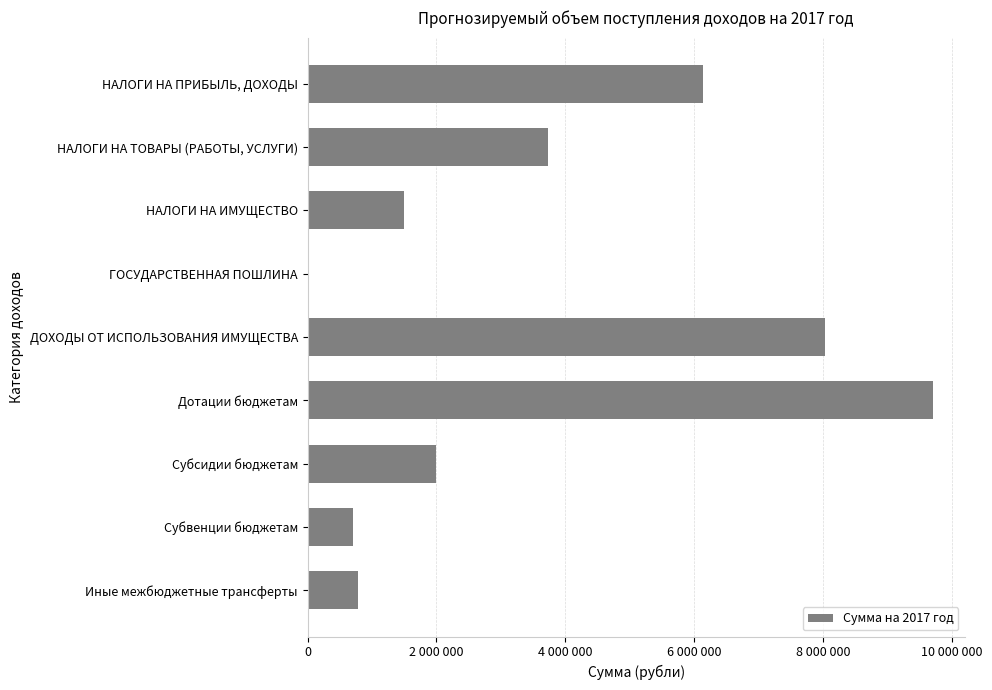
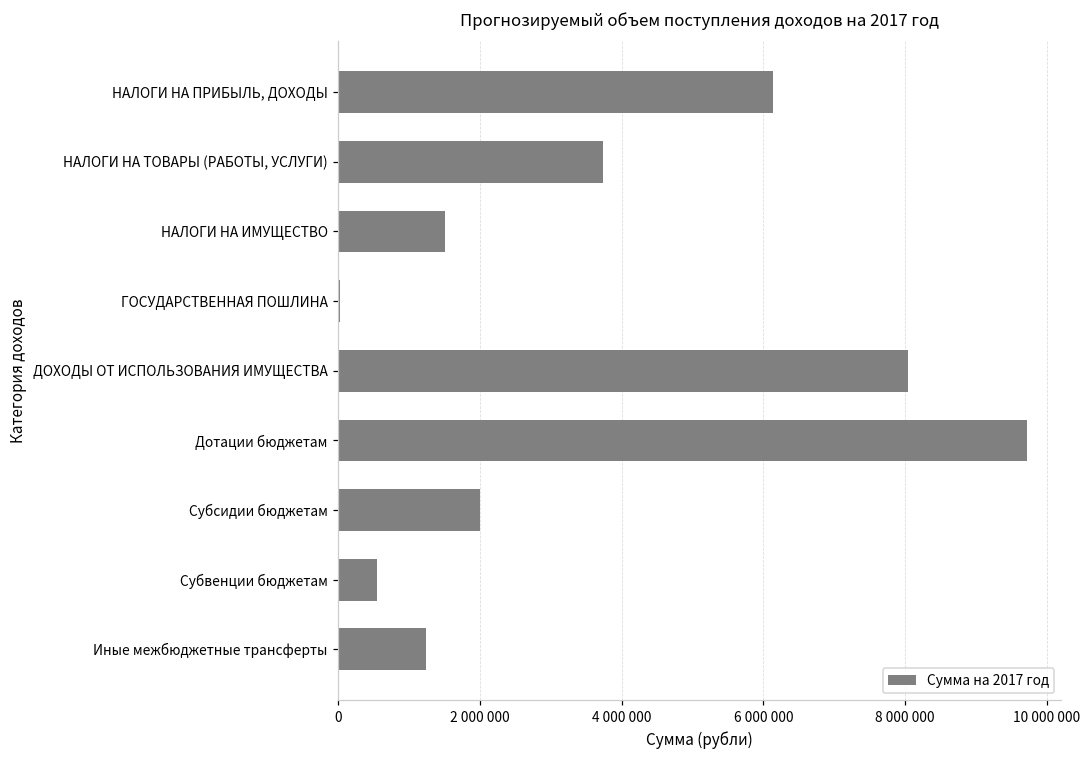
Субвенции бюджетам: 700000 -> 500000
Иные межбюджетные трансферты: 800000 -> 1200000
